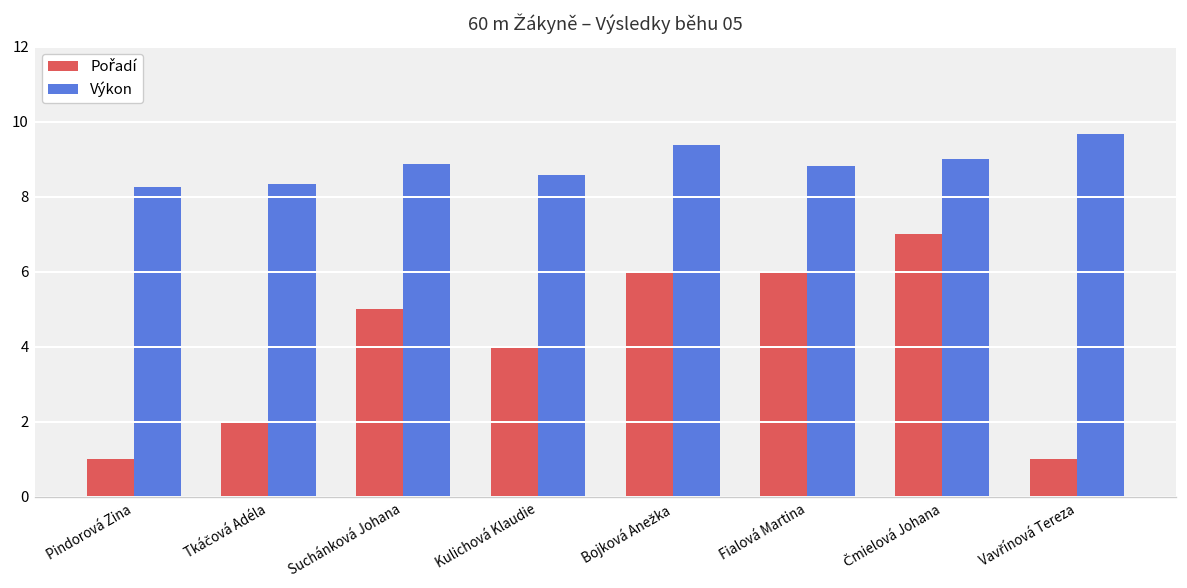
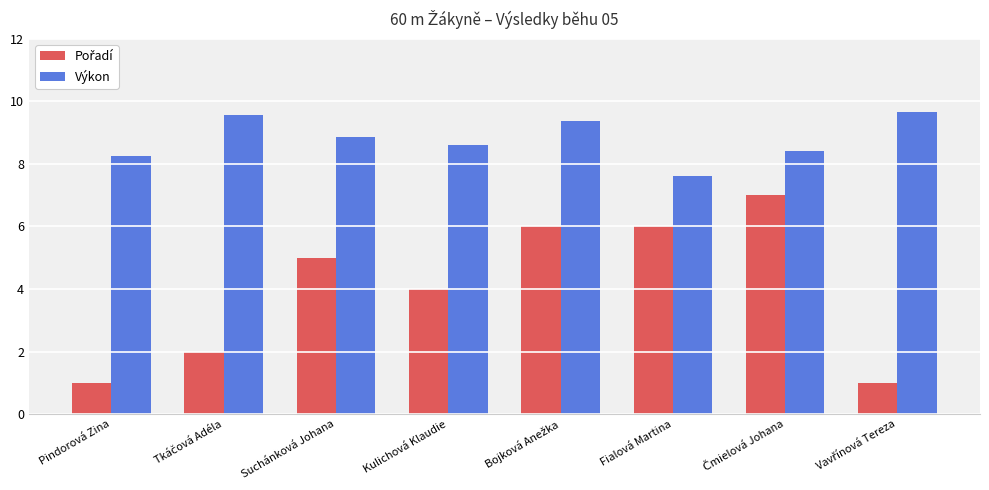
Výkon, Tkáčová Adéla: 8.3 -> 9.6
Výkon, Fialová Martina: 8.8 -> 7.6
Výkon, Čmielová Johana: 9.0 -> 8.4
